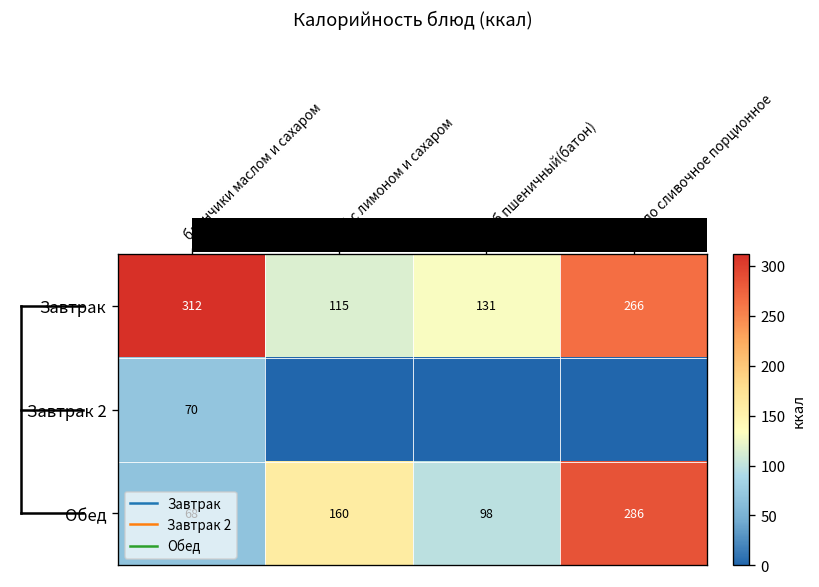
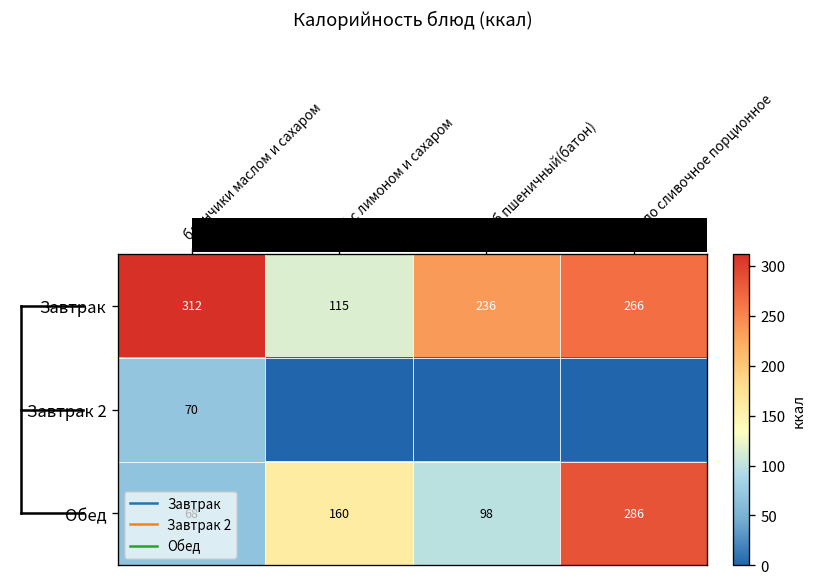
Завтрак, хлеб пшеничный(батон): 131 -> 236
